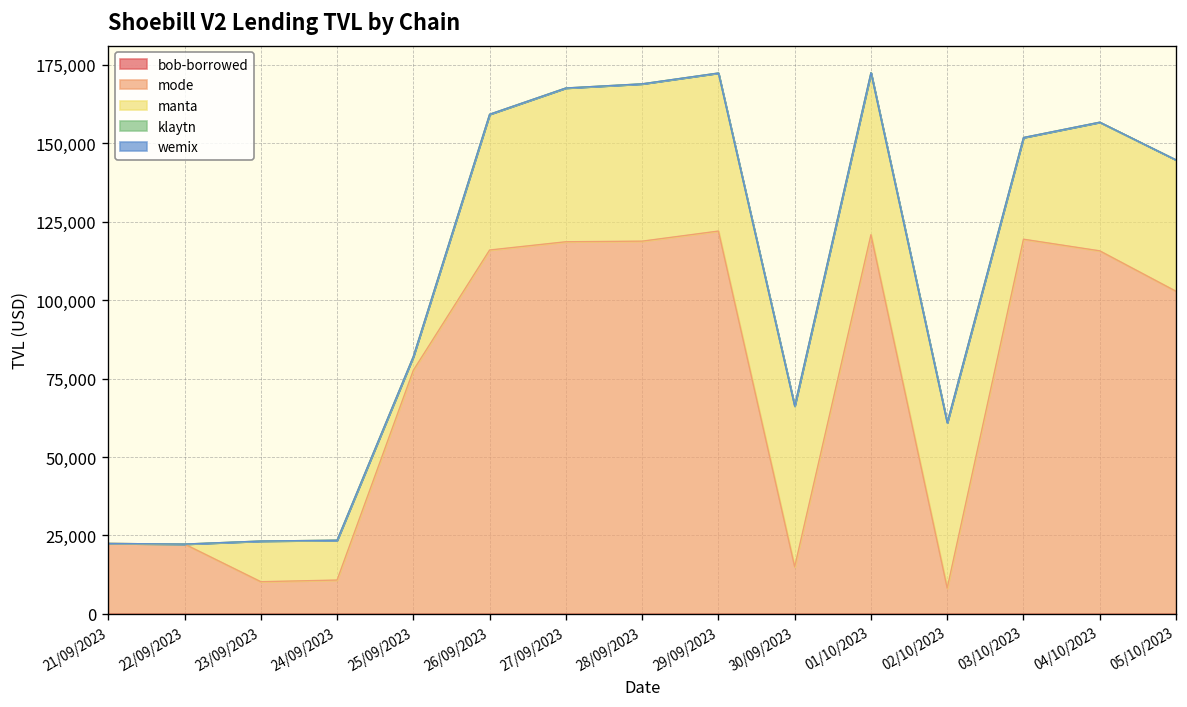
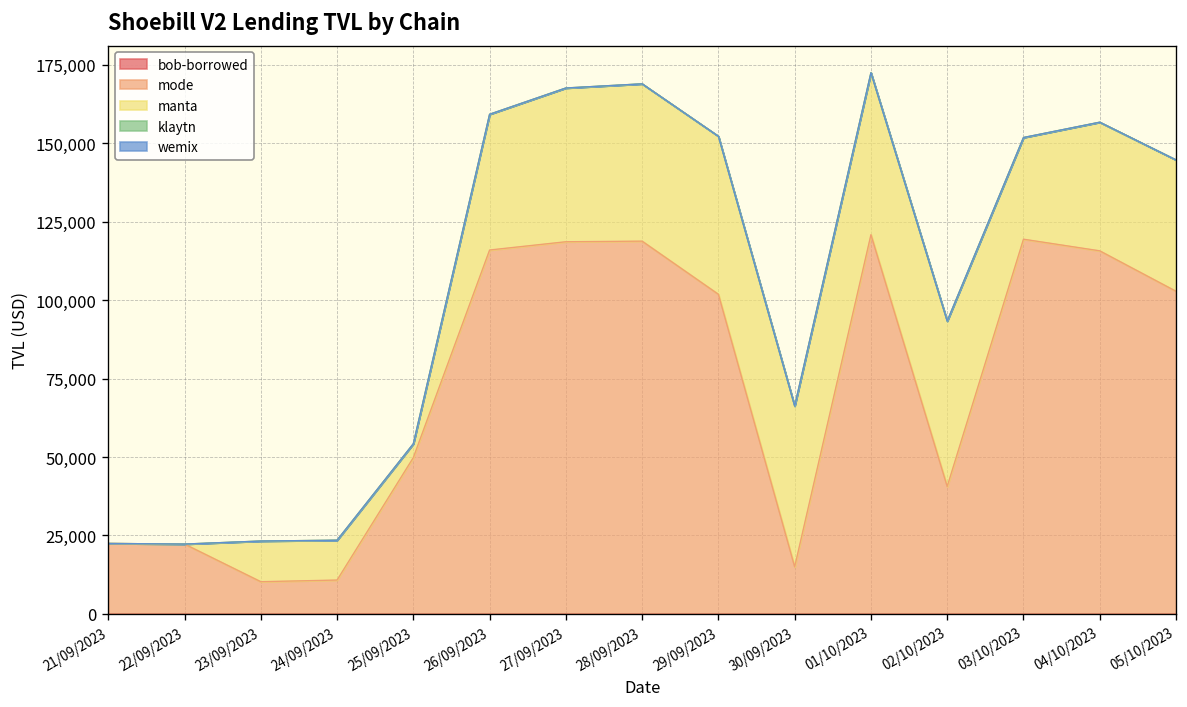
mode, 25/09/2023: 78,000 -> 50,000
mode, 29/09/2023: 122,000 -> 102,000
mode, 02/10/2023: 8,000 -> 41,000
